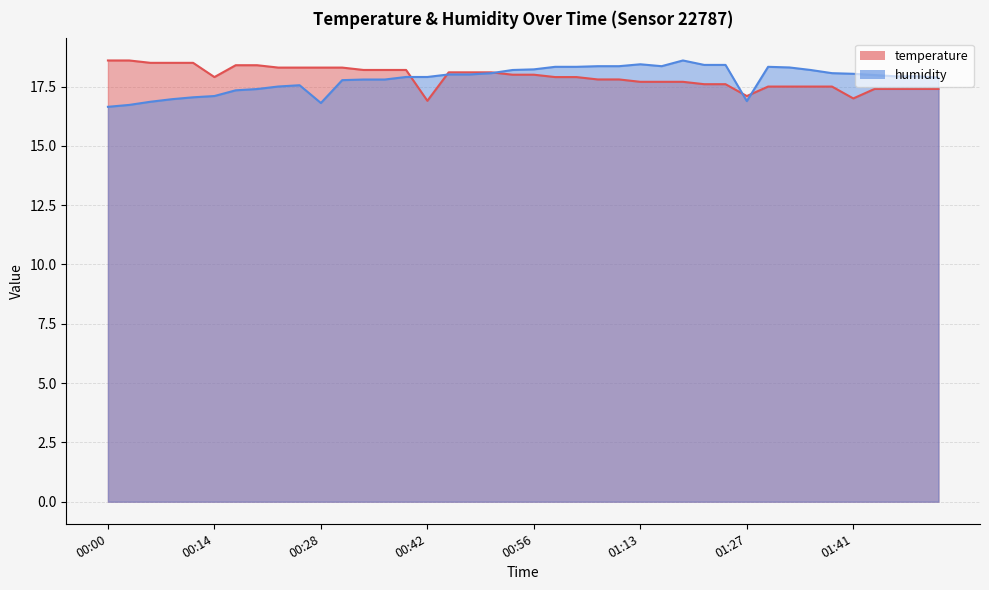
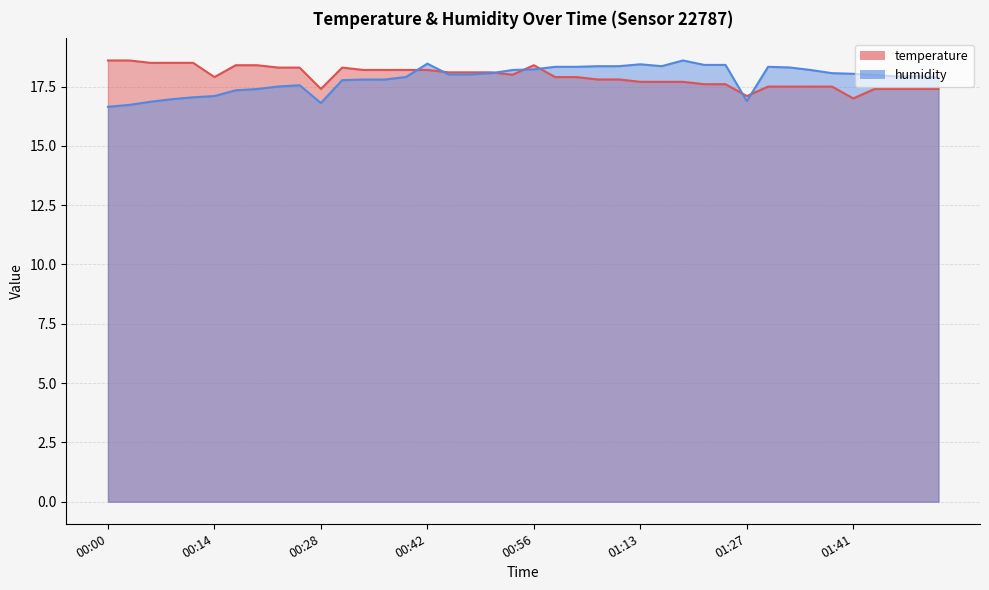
temperature, 00:28: 18.3 -> 17.4
temperature, 00:42: 16.9 -> 18.2
humidity, 00:42: 17.9 -> 18.5
temperature, 00:56: 18.0 -> 18.4
